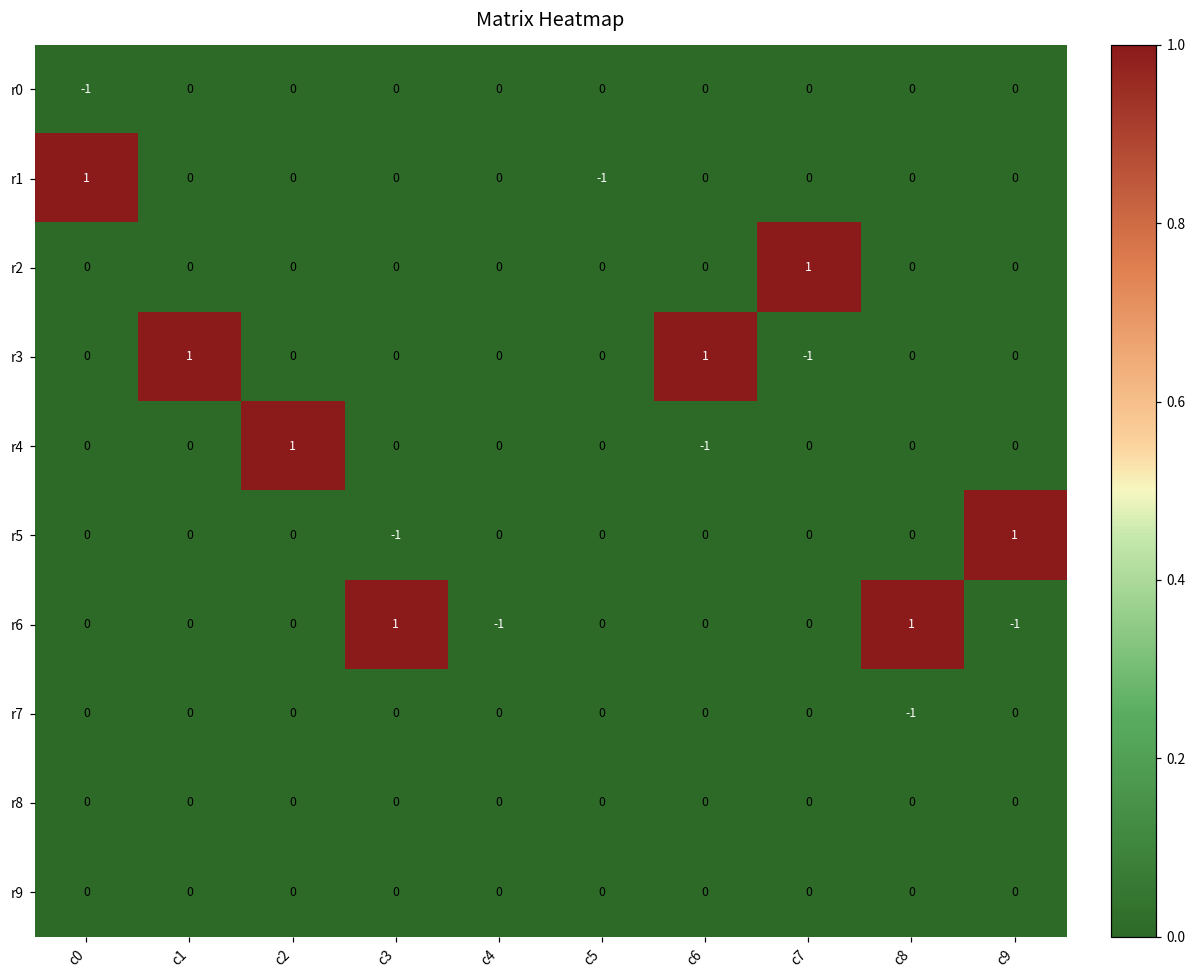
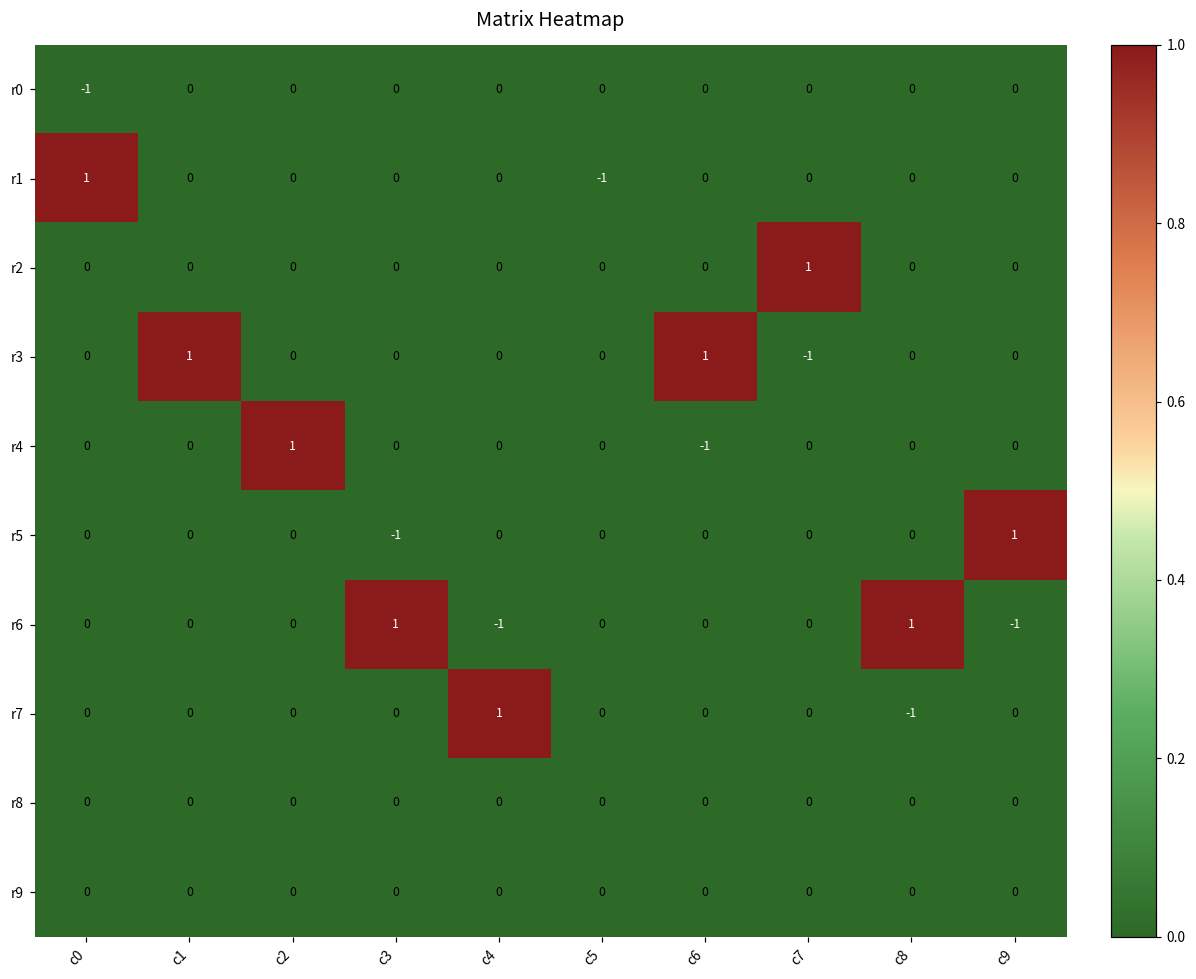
r7, c4: 0 -> 1
